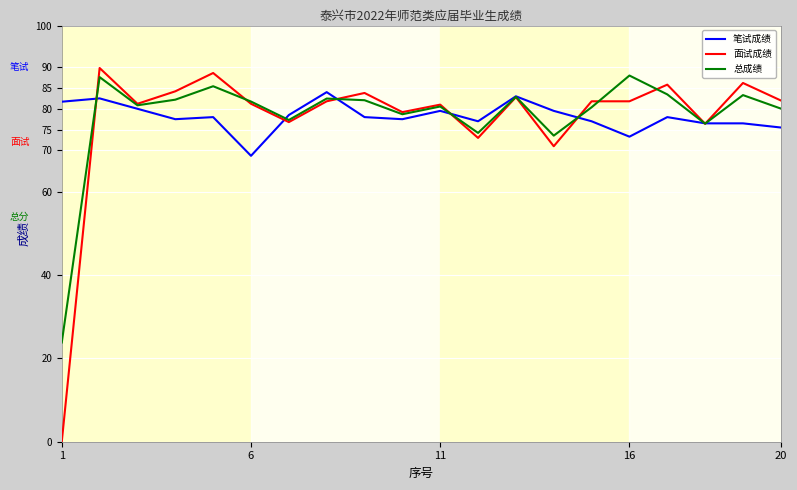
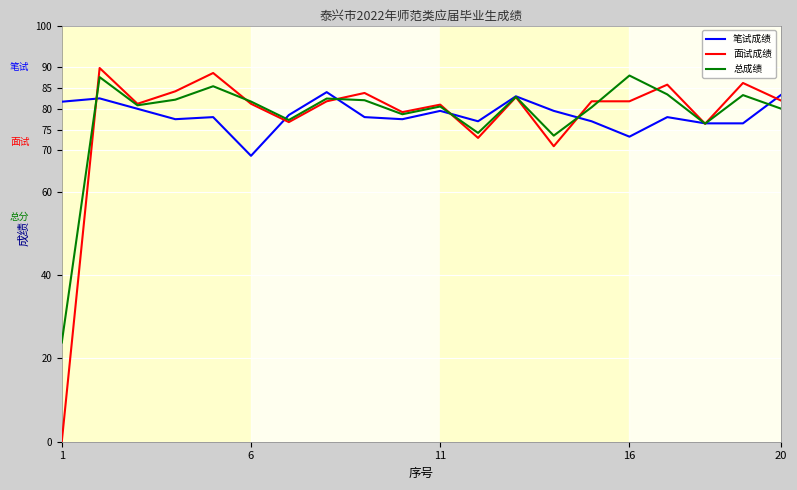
笔试成绩, 20: 76 -> 83
